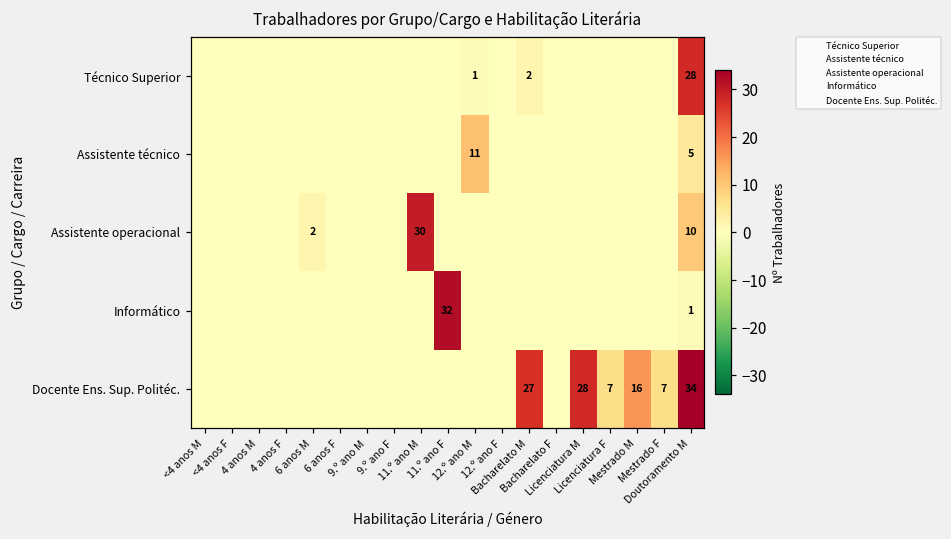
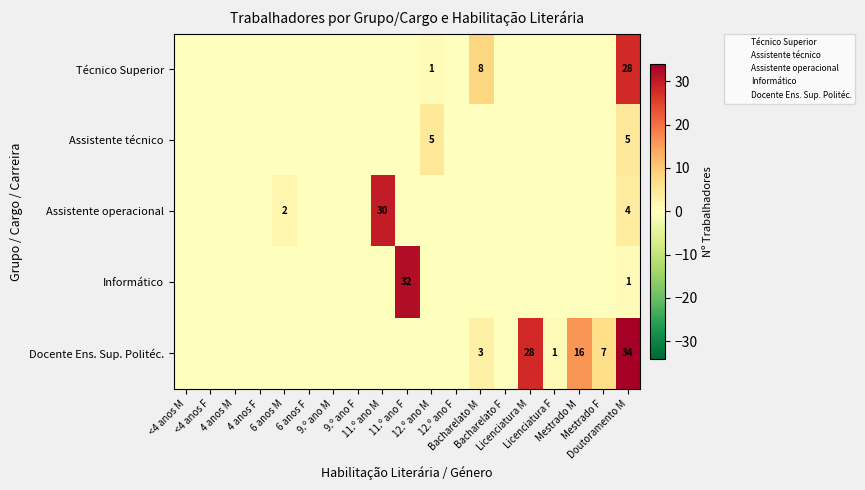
Técnico Superior, Bacharelato M: 2 -> 8
Assistente técnico, 12.º ano M: 11 -> 5
Assistente operacional, Doutoramento M: 10 -> 4
Docente Ens. Sup. Politéc., Bacharelato M: 27 -> 3
Docente Ens. Sup. Politéc., Licenciatura F: 7 -> 1
